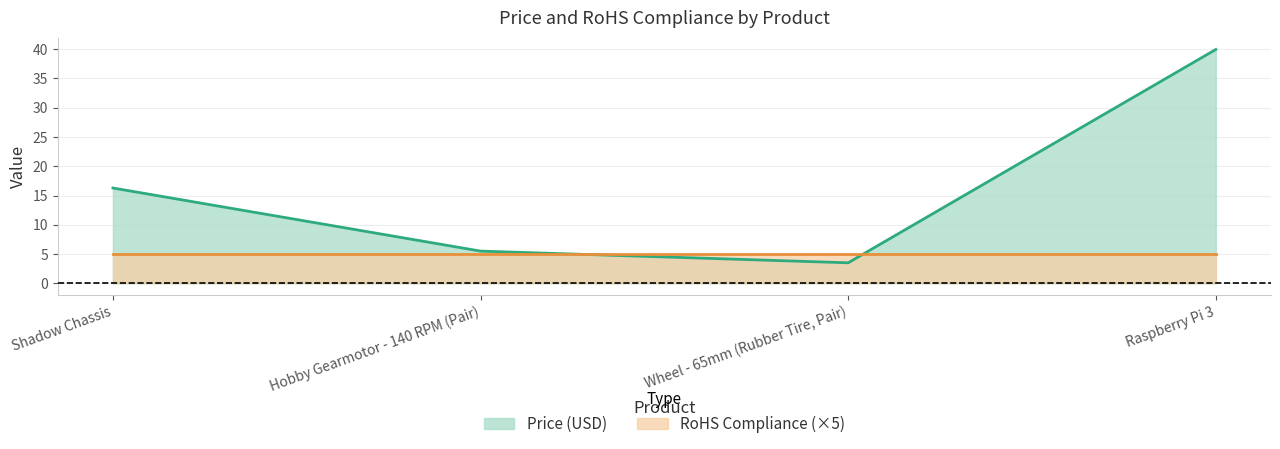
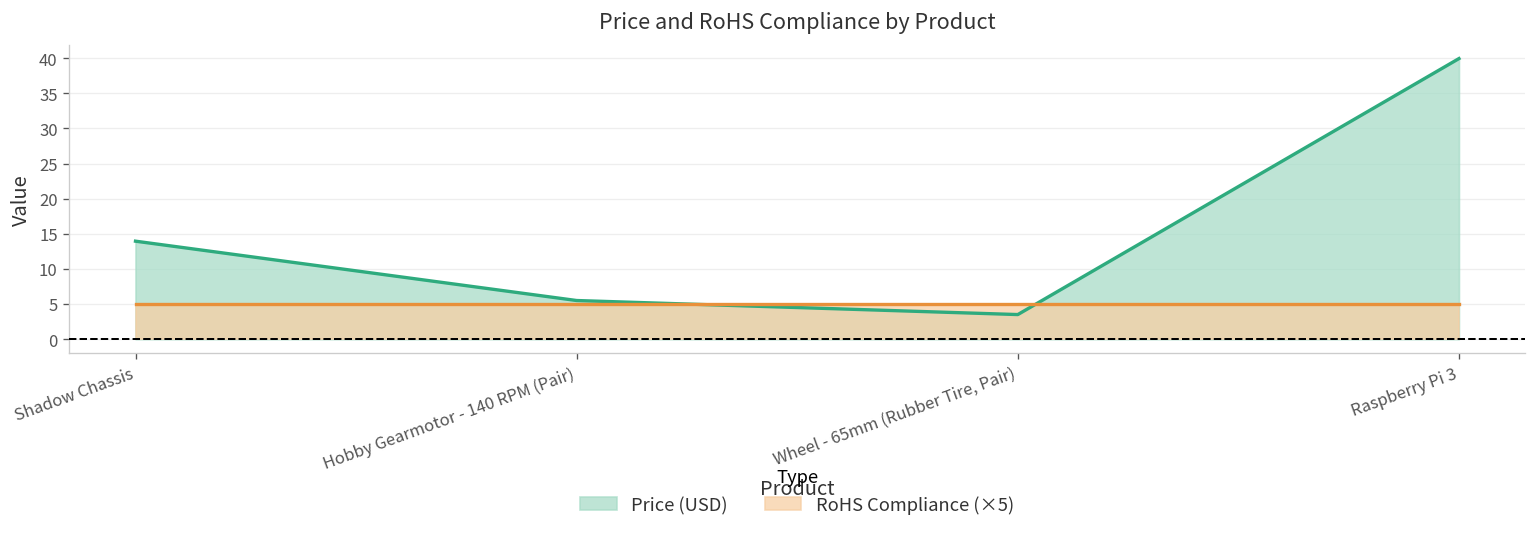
Price (USD), Shadow Chassis: 16 -> 14
